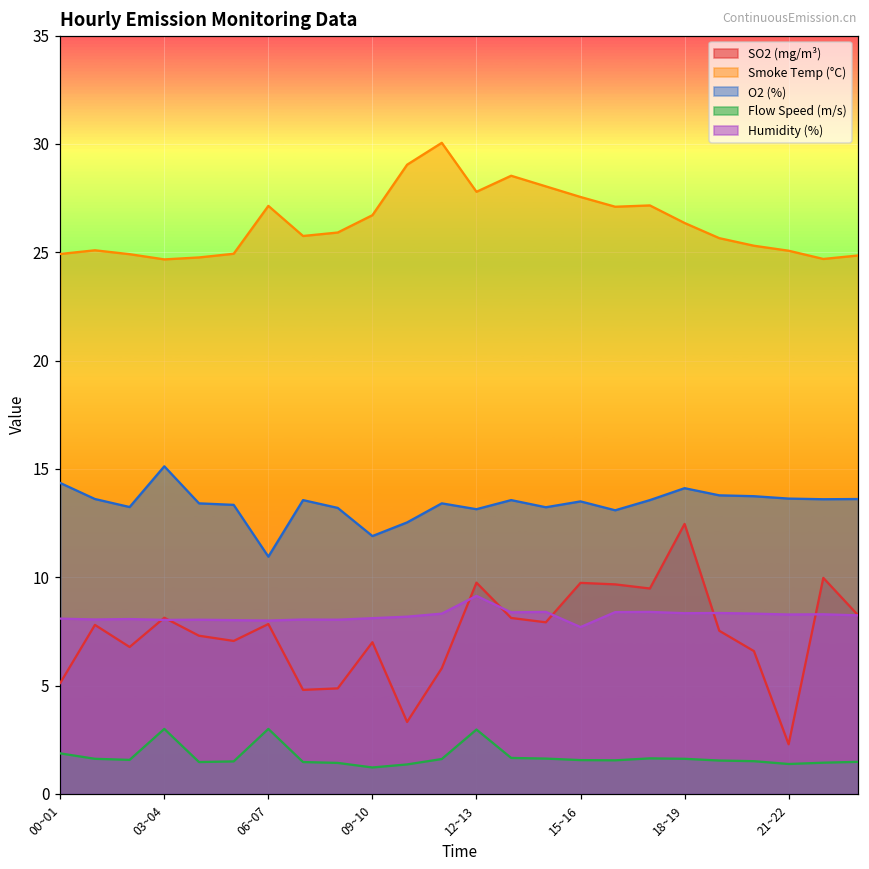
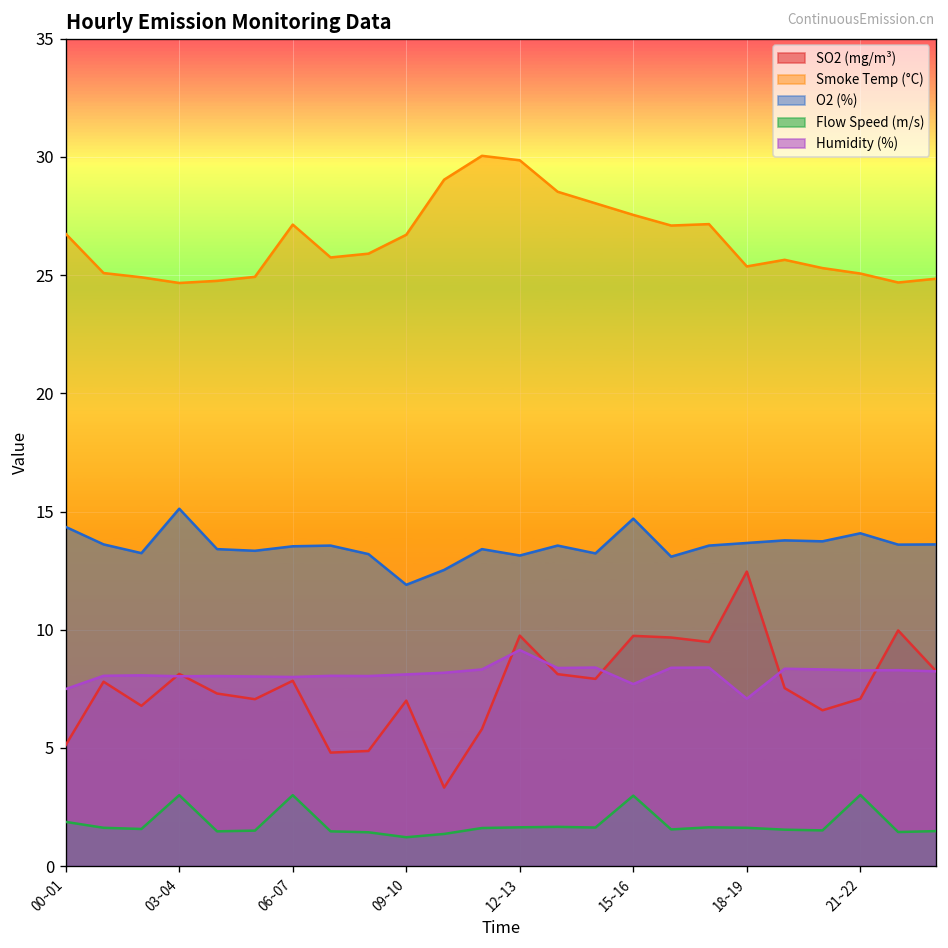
Smoke Temp (°C), 00~01: 24.9 -> 26.8
Humidity (%), 00~01: 8.1 -> 7.5
O2 (%), 06~07: 11.0 -> 13.5
Smoke Temp (°C), 12~13: 27.8 -> 29.9
Flow Speed (m/s), 12~13: 3.0 -> 1.6
O2 (%), 15~16: 13.5 -> 14.7
Flow Speed (m/s), 15~16: 1.6 -> 3.0
Smoke Temp (°C), 18~19: 26.4 -> 25.4
O2 (%), 18~19: 14.1 -> 13.7
Humidity (%), 18~19: 8.3 -> 7.1
SO2 (mg/m³), 21~22: 2.3 -> 7.1
O2 (%), 21~22: 13.6 -> 14.1
Flow Speed (m/s), 21~22: 1.4 -> 3.0
